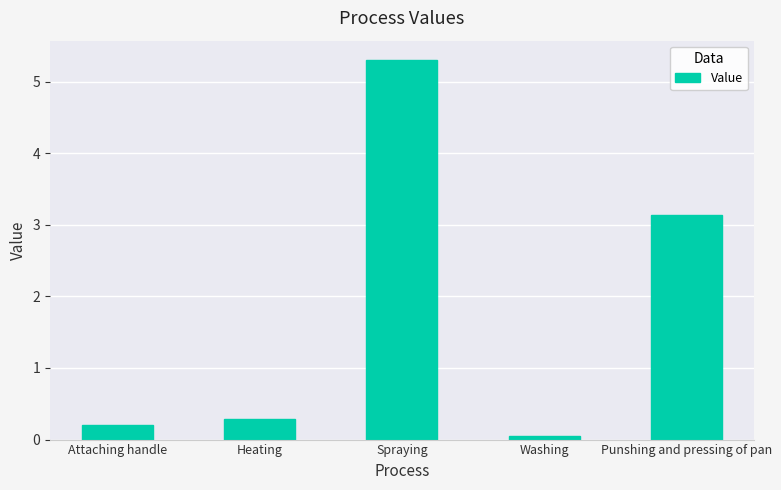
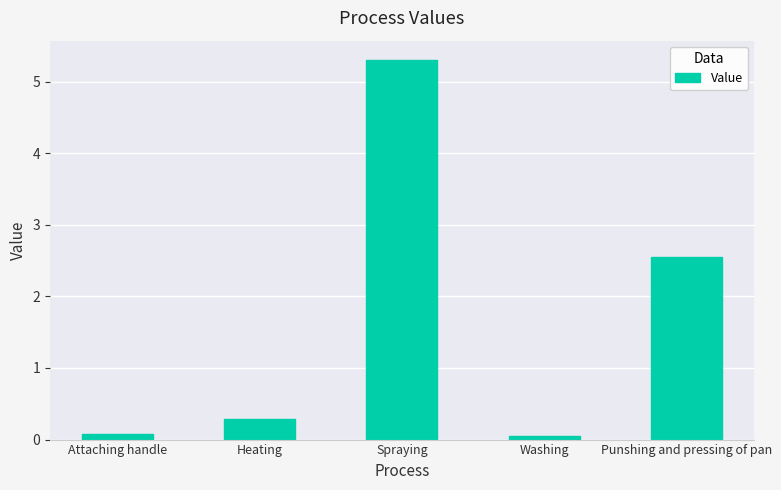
Attaching handle: 0.2 -> 0.1
Punshing and pressing of pan: 3.1 -> 2.6
